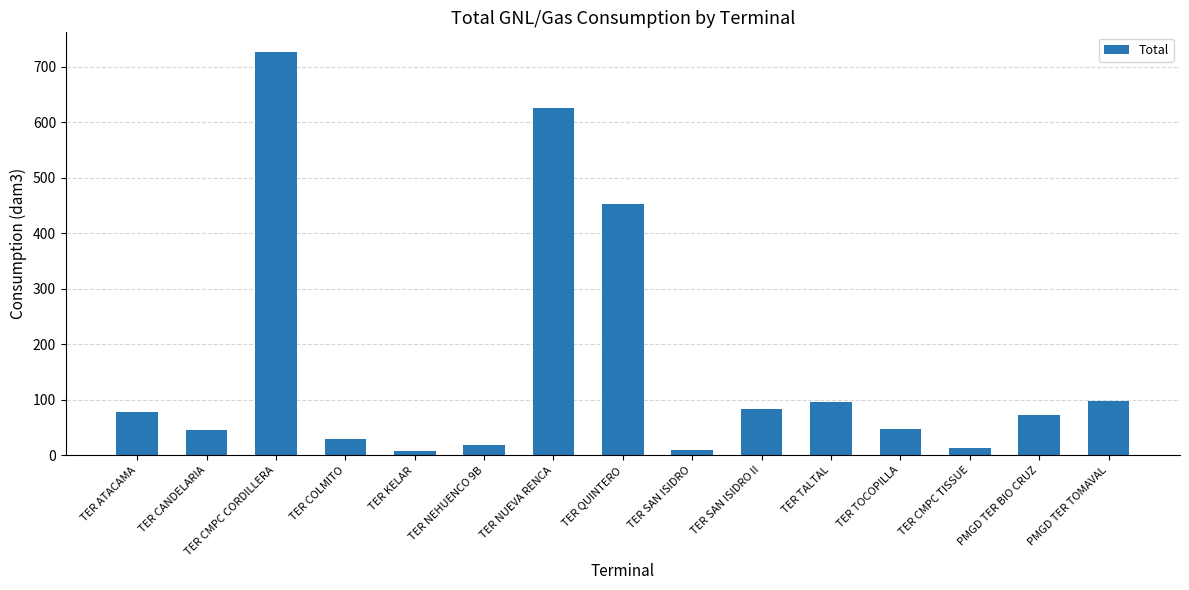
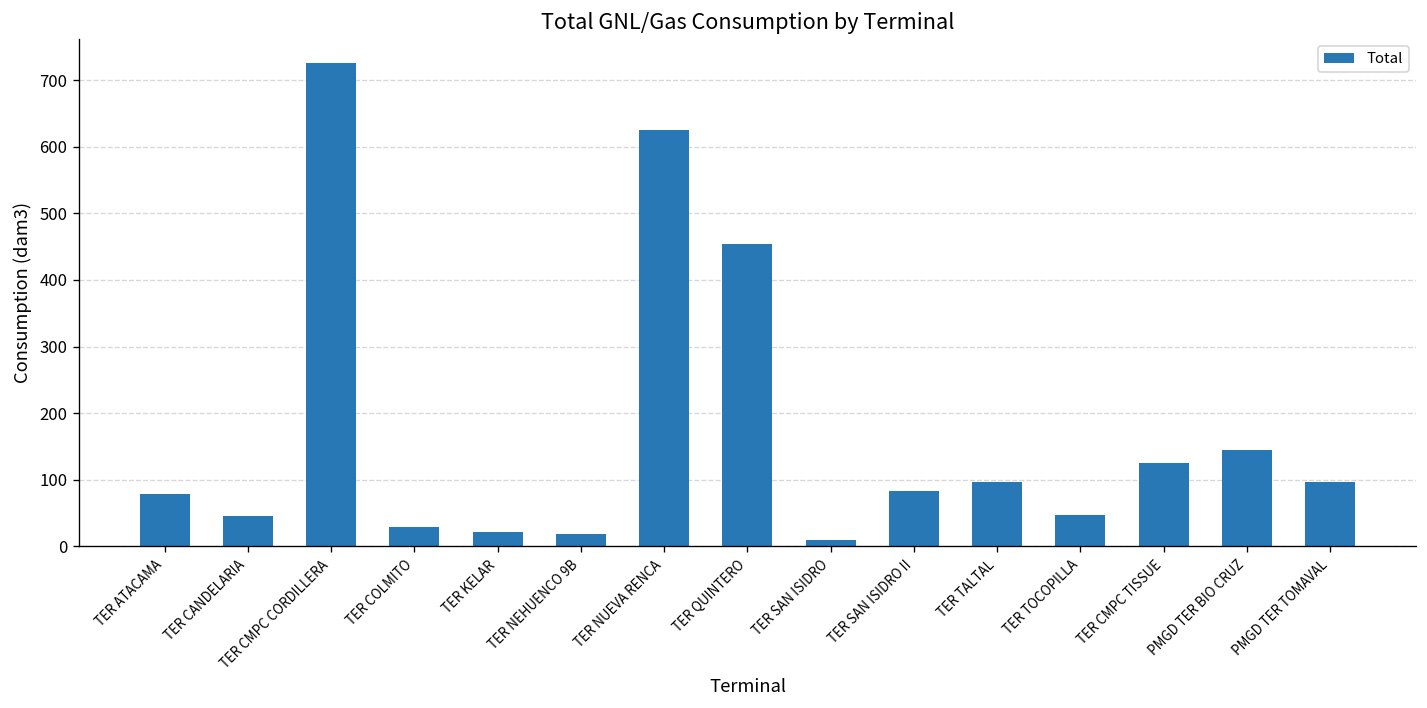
TER KELAR: 10 -> 20
TER CMPC TISSUE: 10 -> 130
PMGD TER BIO CRUZ: 70 -> 140
